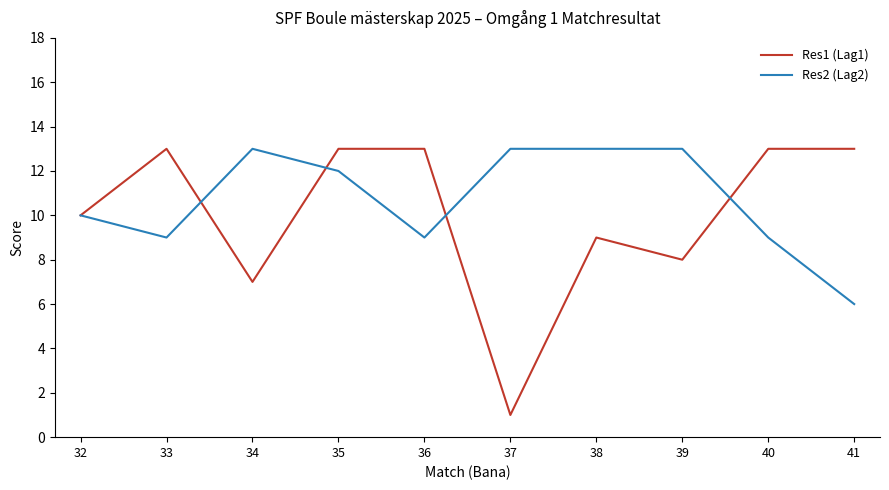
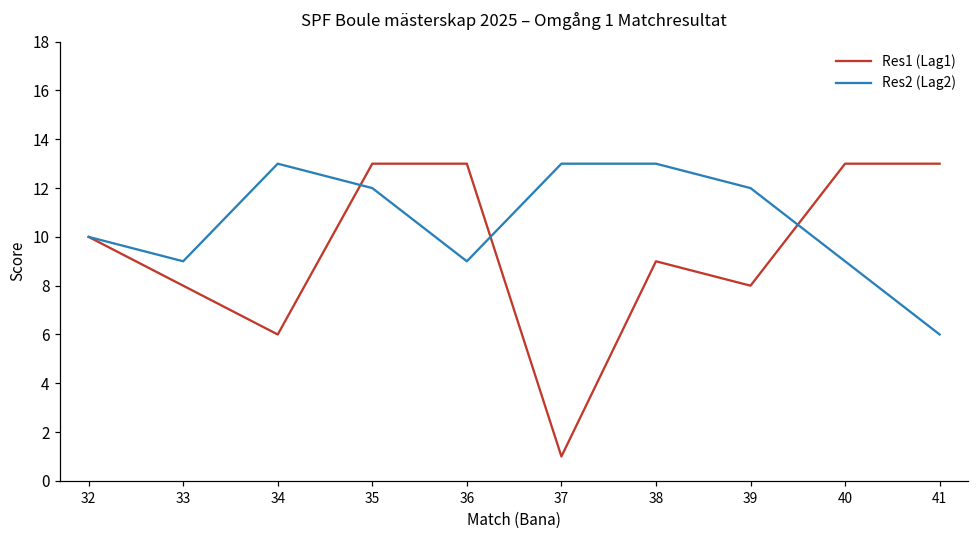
Res1 (Lag1), 33: 13 -> 8
Res1 (Lag1), 34: 7 -> 6
Res2 (Lag2), 39: 13 -> 12
